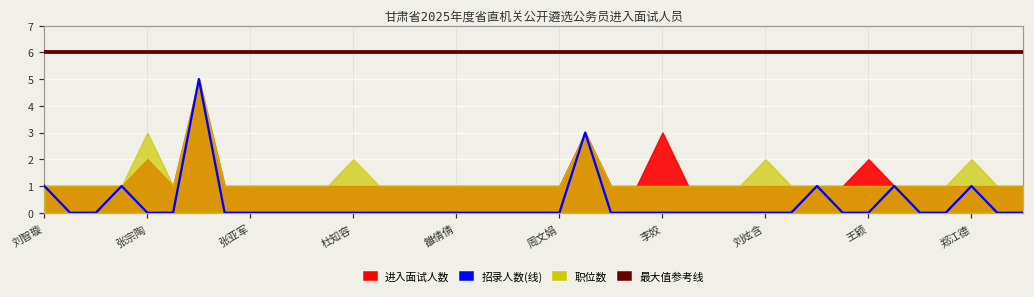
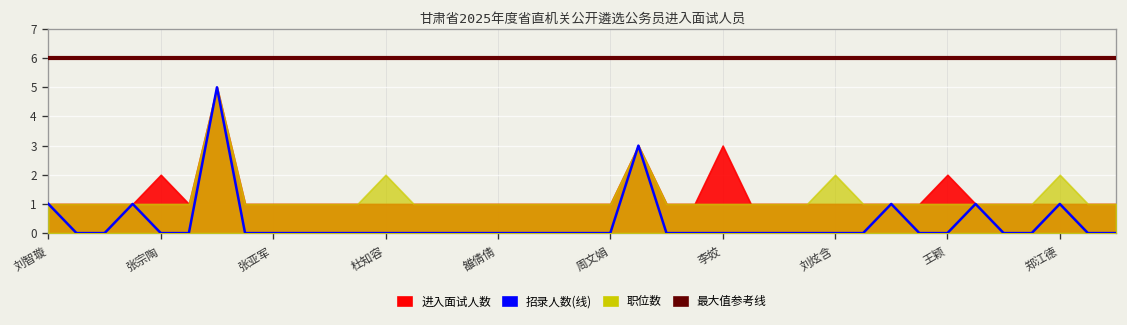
职位数, 张宗陶: 3 -> 1
